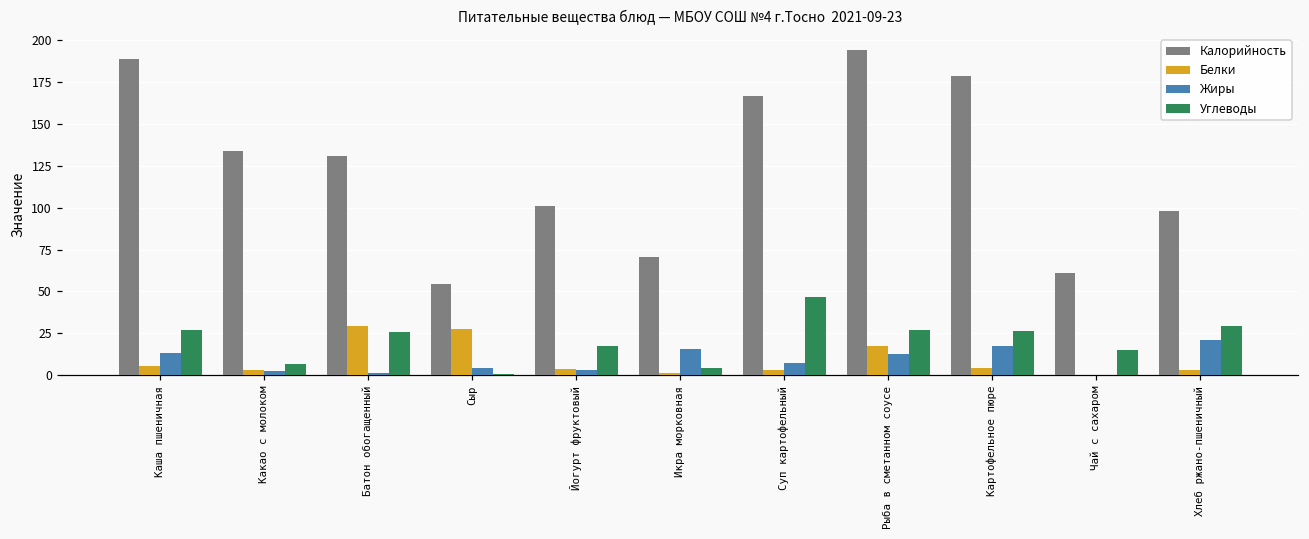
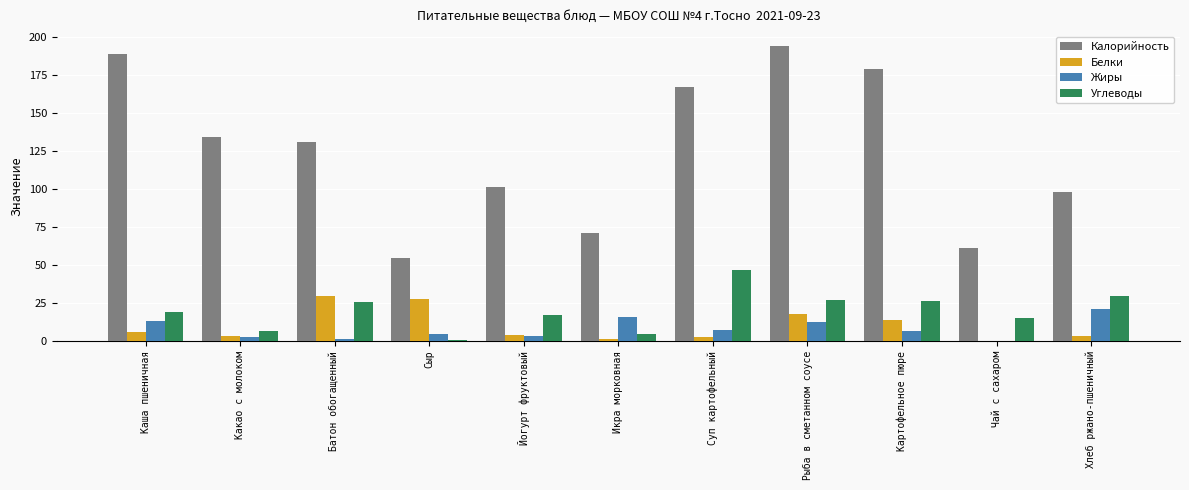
Углеводы, Каша пшеничная: 27 -> 19
Белки, Картофельное пюре: 4 -> 14
Жиры, Картофельное пюре: 17 -> 6
